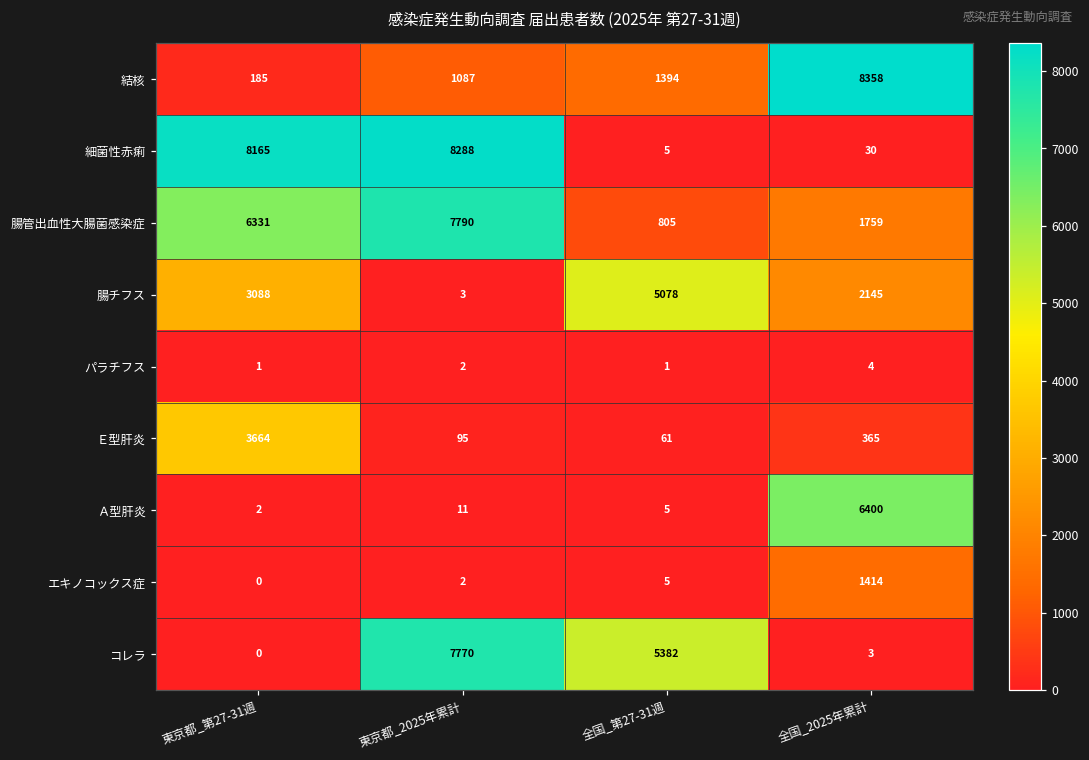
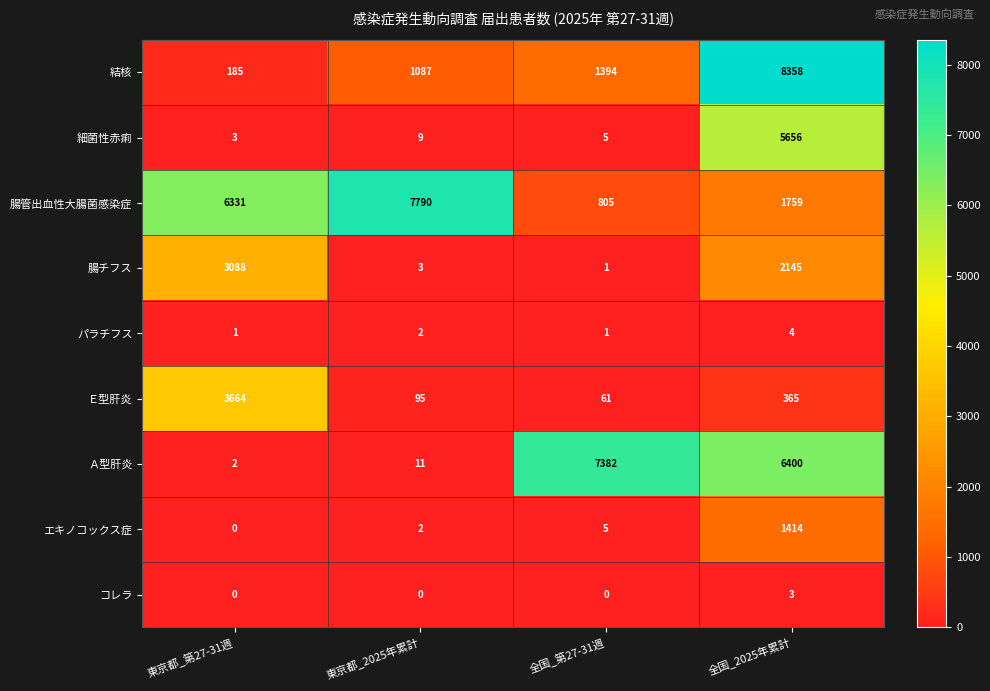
細菌性赤痢, 東京都_第27-31週: 8165 -> 3
細菌性赤痢, 東京都_2025年累計: 8288 -> 9
細菌性赤痢, 全国_2025年累計: 30 -> 5656
腸チフス, 全国_第27-31週: 5078 -> 1
Ａ型肝炎, 全国_第27-31週: 5 -> 7382
コレラ, 東京都_2025年累計: 7770 -> 0
コレラ, 全国_第27-31週: 5382 -> 0
